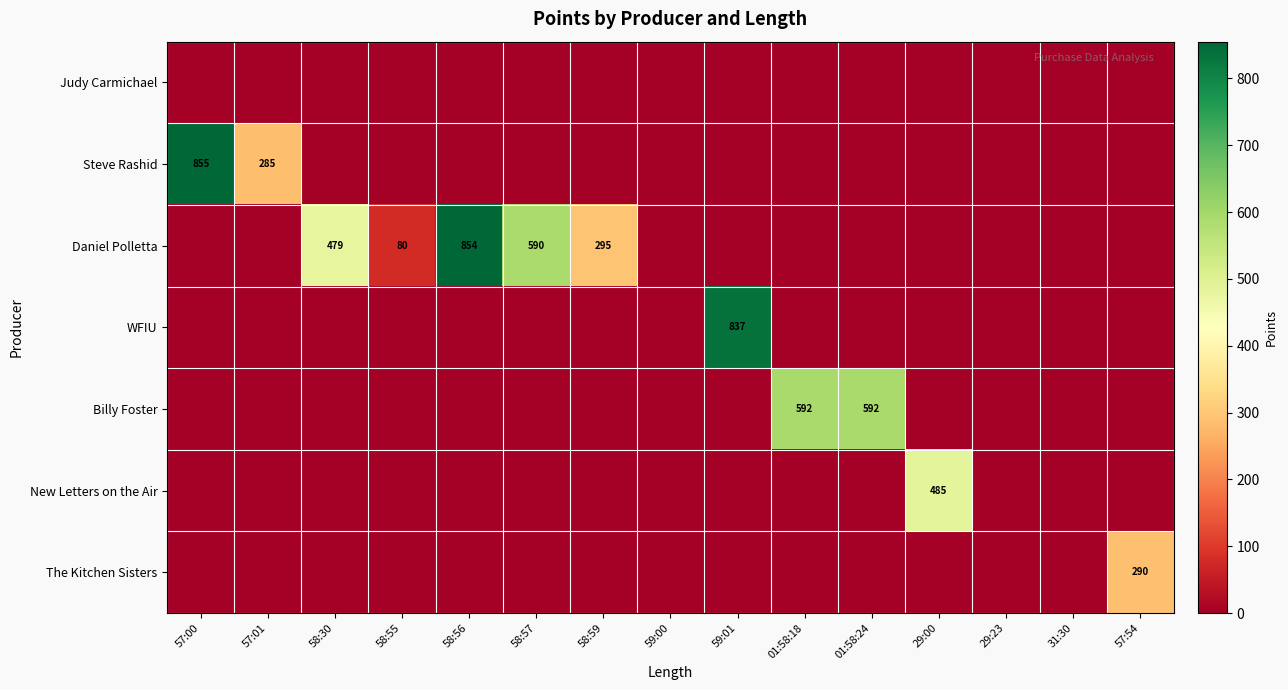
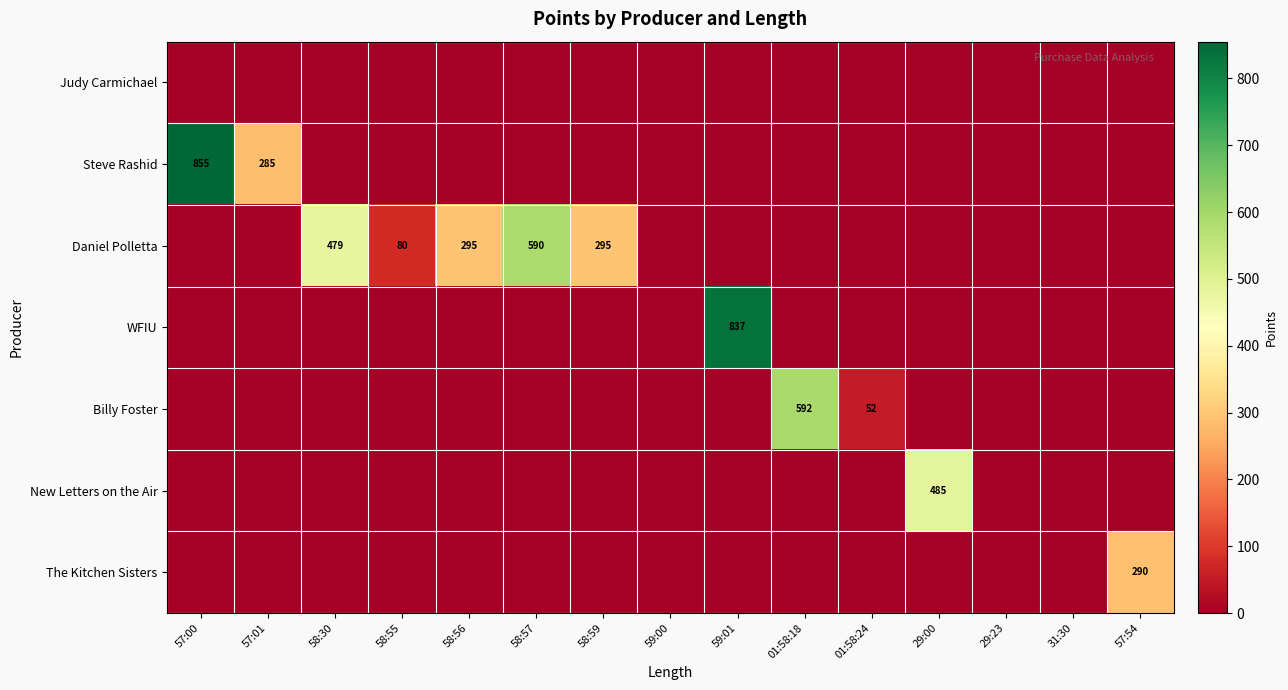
Daniel Polletta, 58:56: 854 -> 295
Billy Foster, 01:58:24: 592 -> 52
